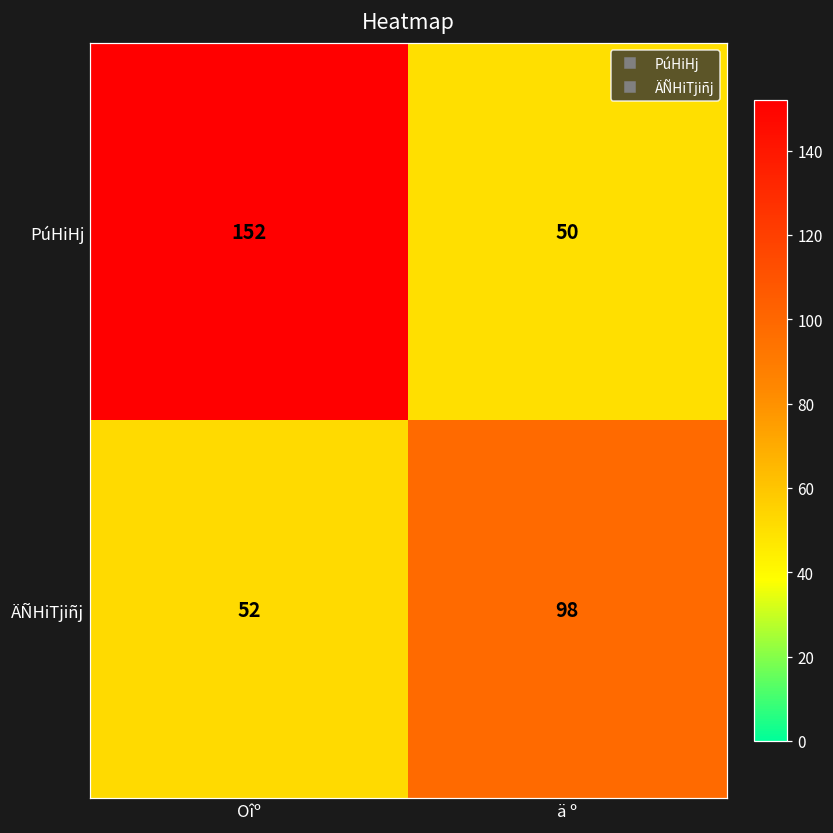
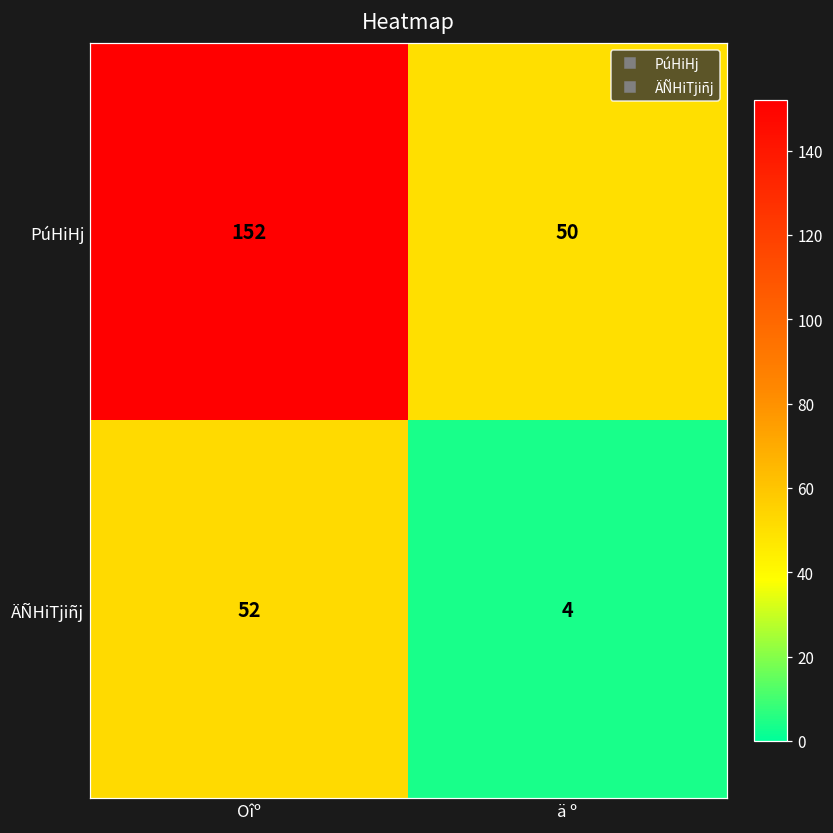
ÄÑHiTjiñj, ä º: 98 -> 4
